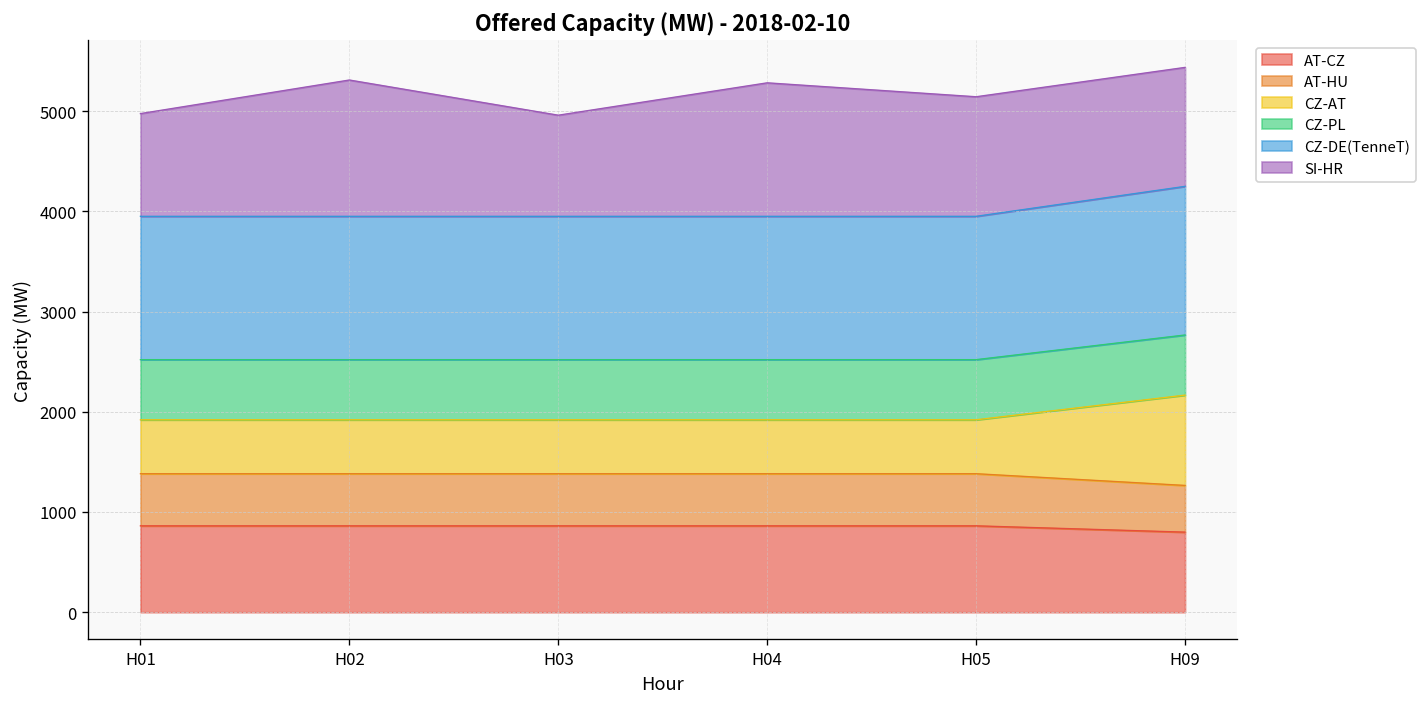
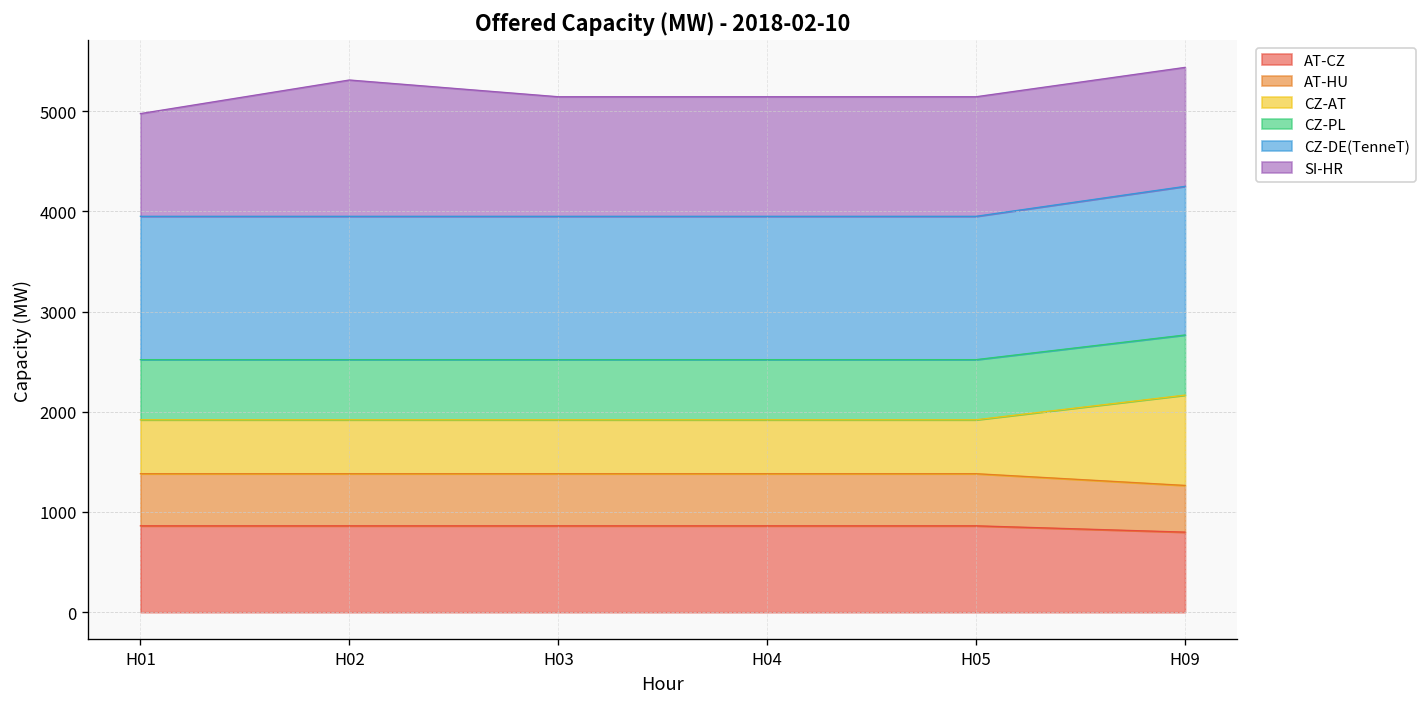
SI-HR, H03: 1000 -> 1200
SI-HR, H04: 1300 -> 1200
